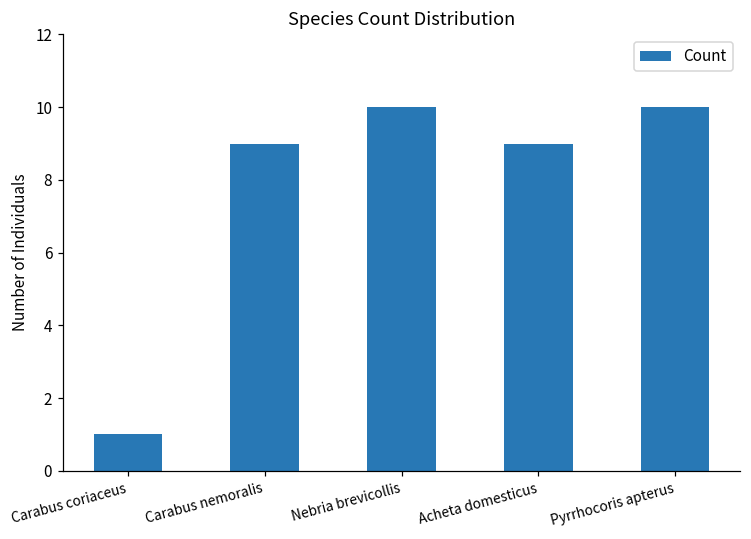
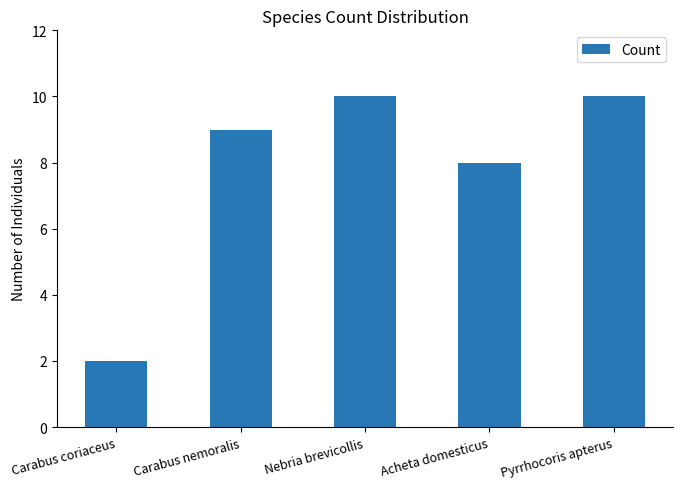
Carabus coriaceus: 1 -> 2
Acheta domesticus: 9 -> 8
